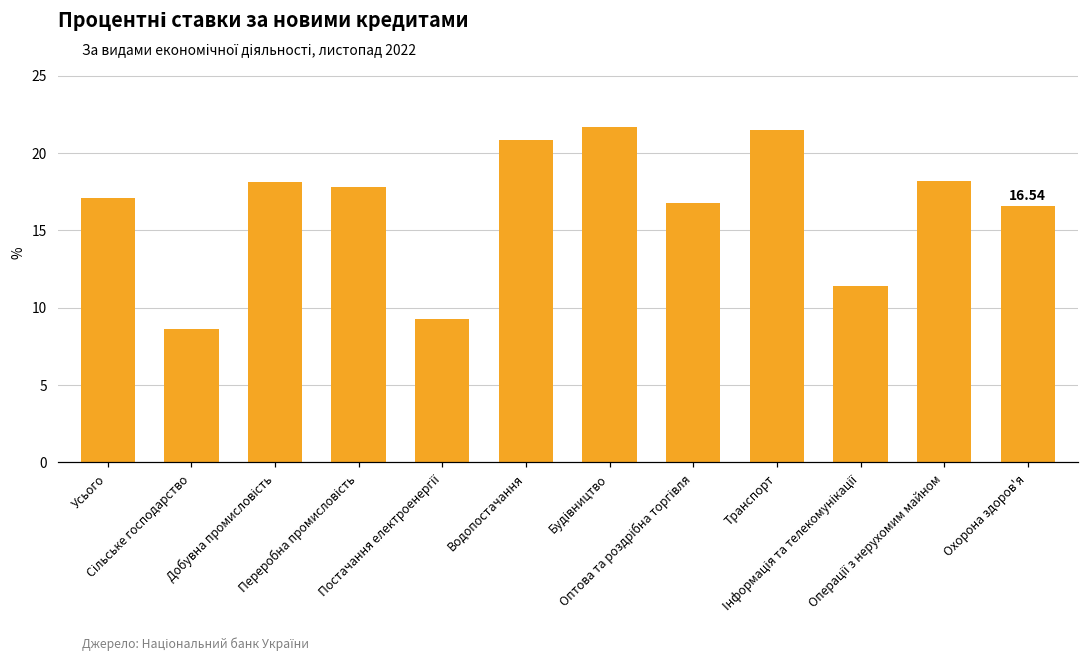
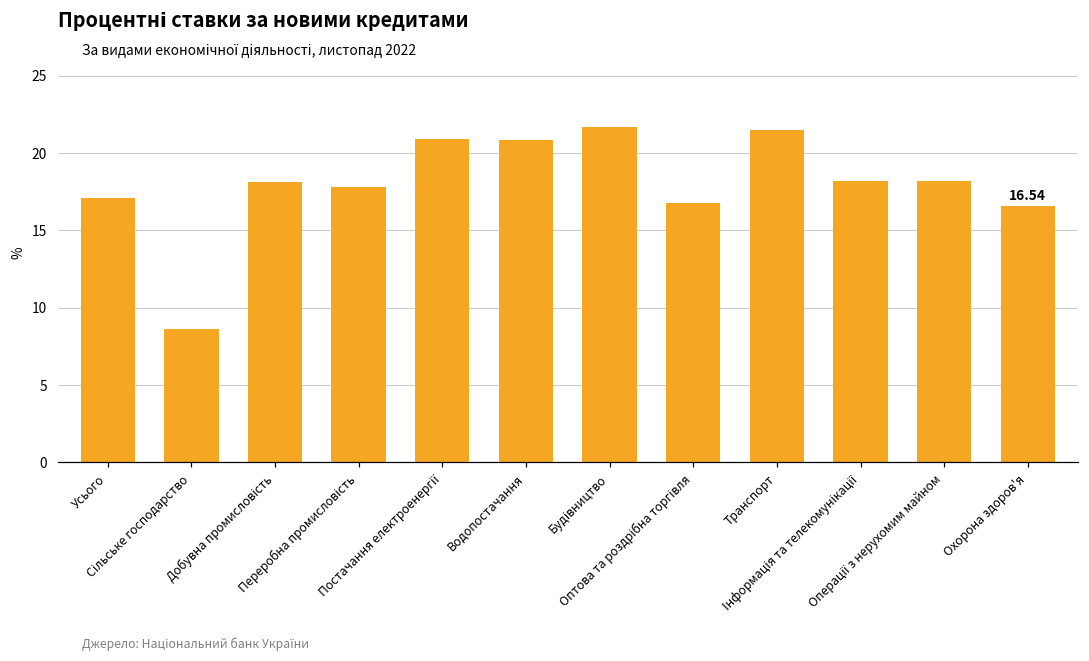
Постачання електроенергії: 9.2 -> 20.9
Інформація та телекомунікації: 11.4 -> 18.2
